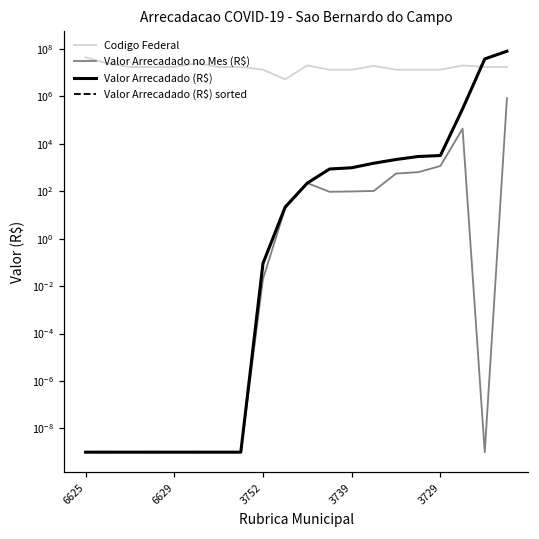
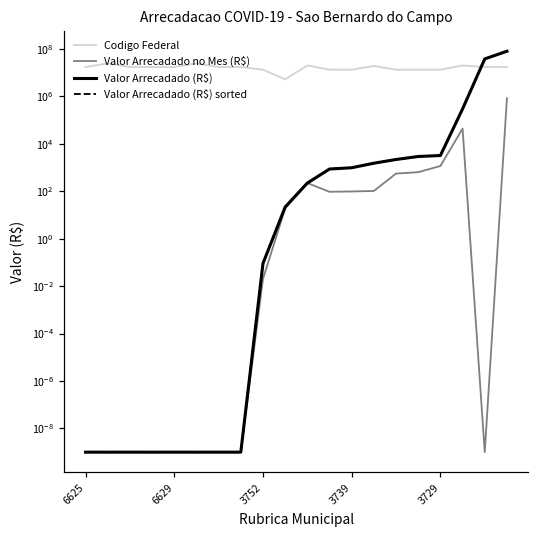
Codigo Federal, 6625: 40000000 -> 20000000
